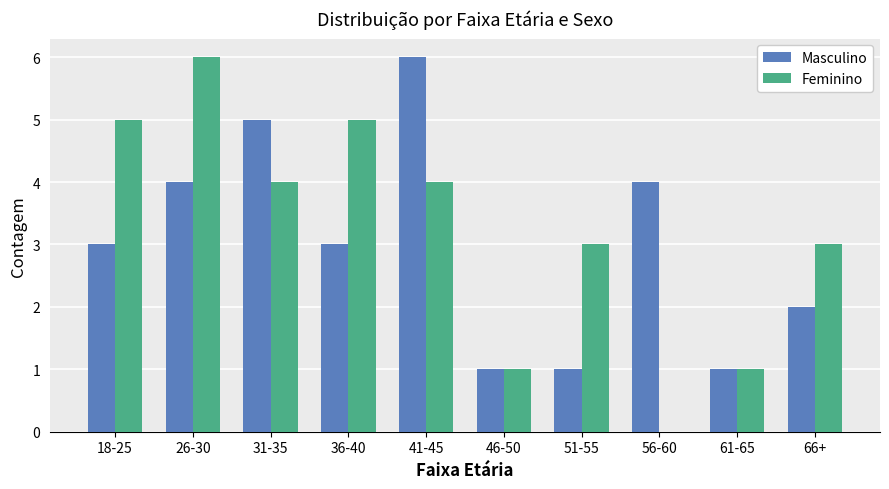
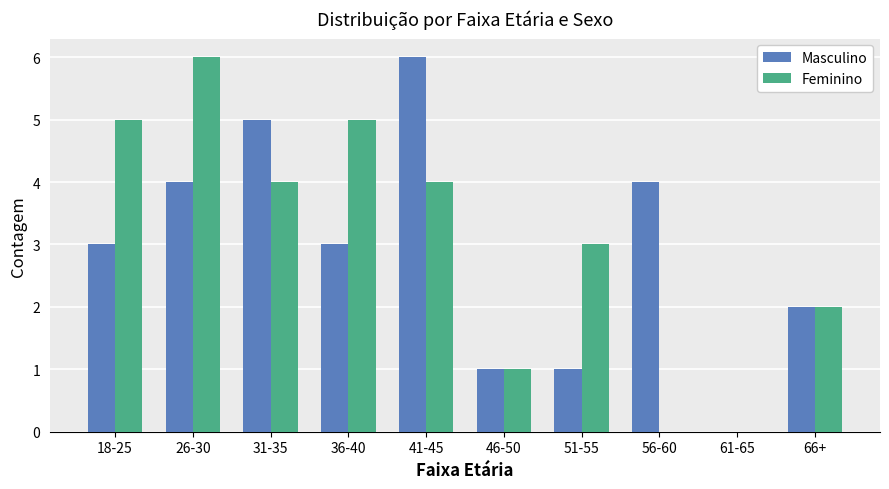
Masculino, 61-65: 1 -> 0
Feminino, 61-65: 1 -> 0
Feminino, 66+: 3 -> 2
